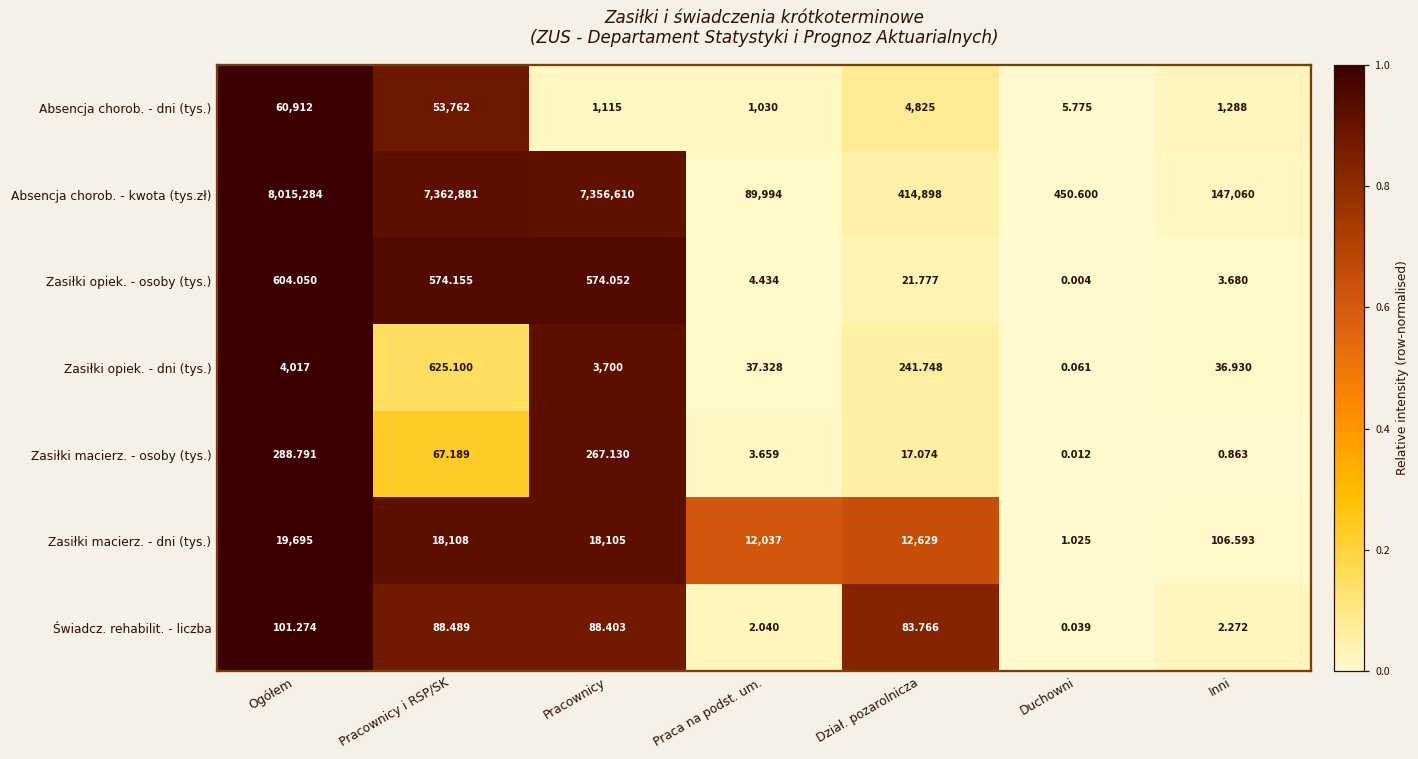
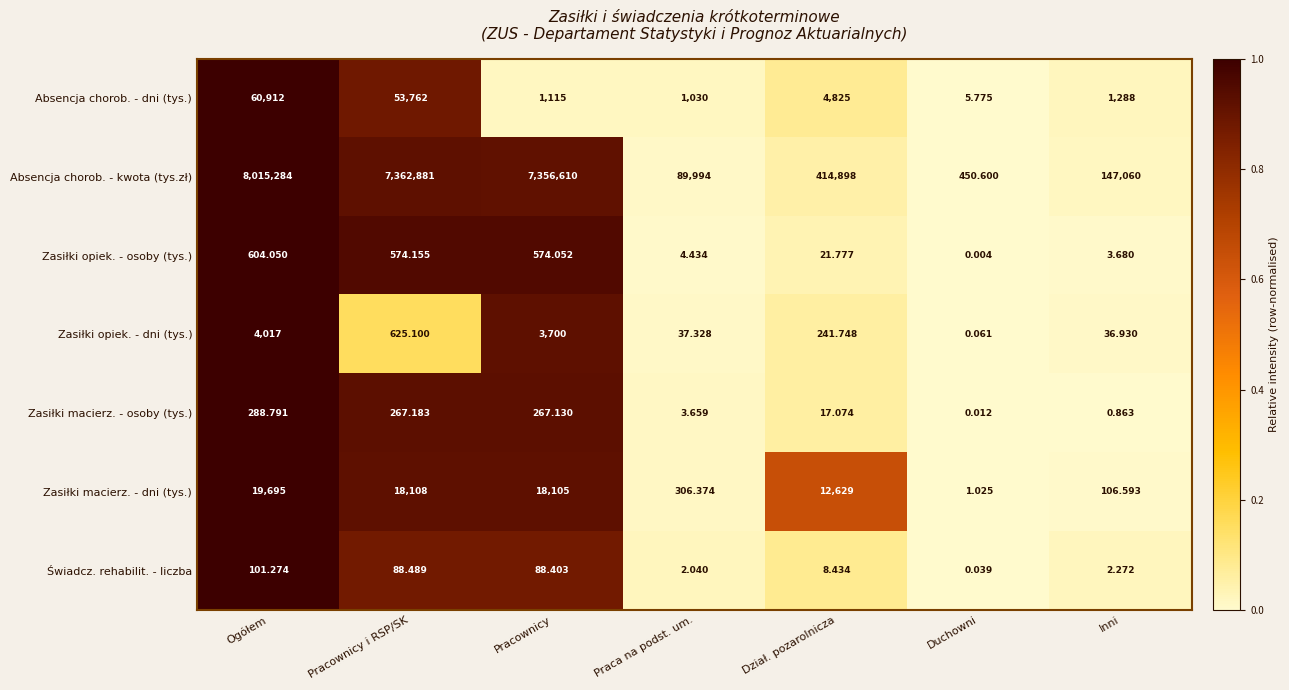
Zasiłki macierz. - osoby (tys.), Pracownicy i RSP/SK: 67.189 -> 267.183
Zasiłki macierz. - dni (tys.), Praca na podst. um.: 12,037 -> 306.374
Świadcz. rehabilit. - liczba, Dział. pozarolnicza: 83.766 -> 8.434
